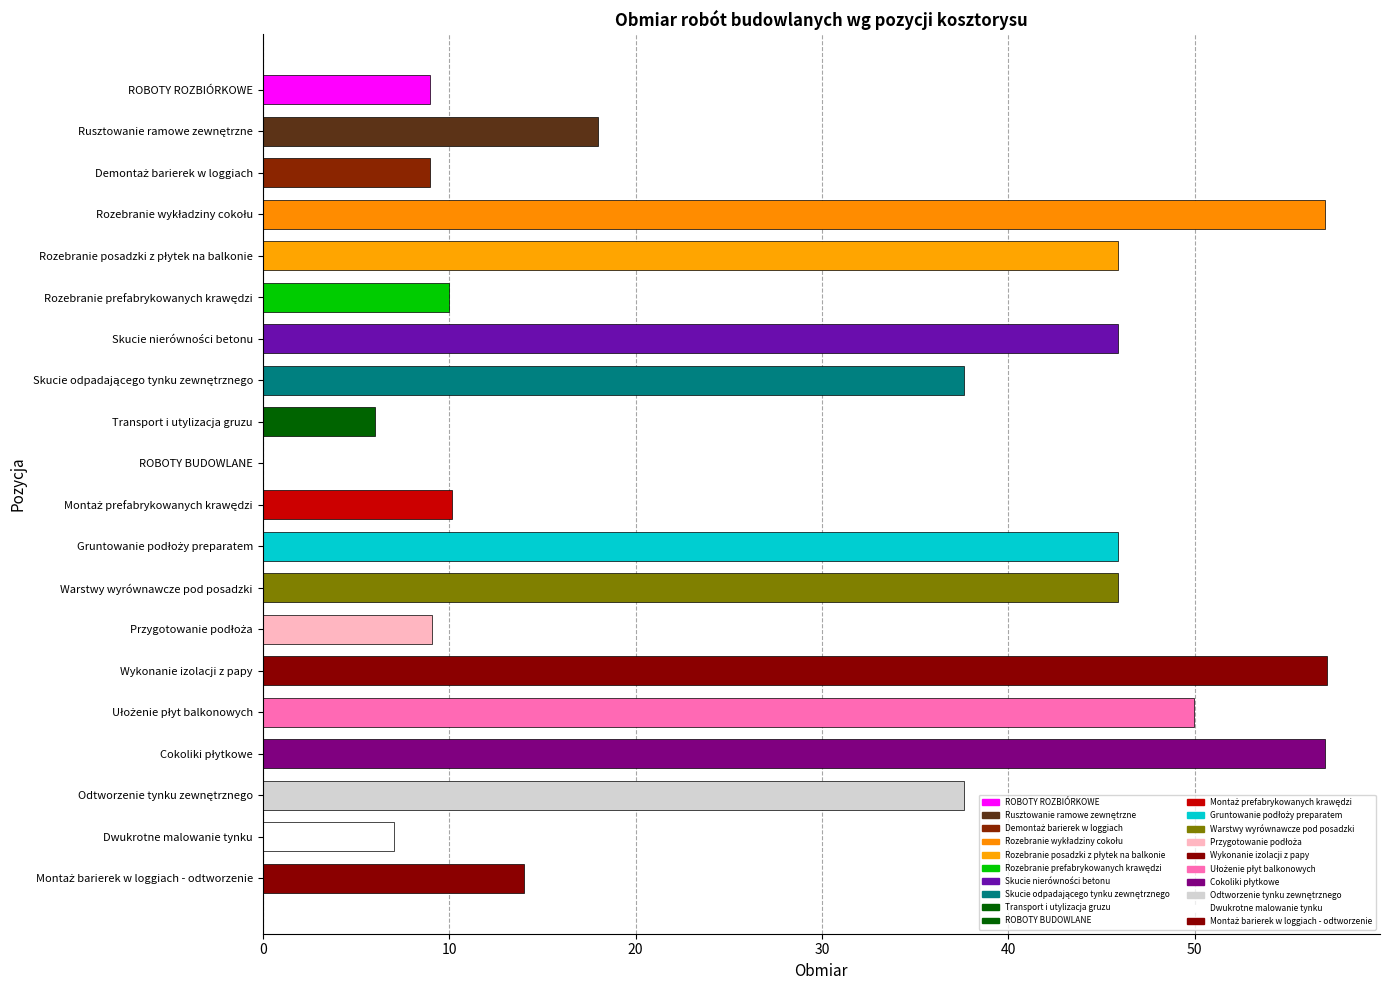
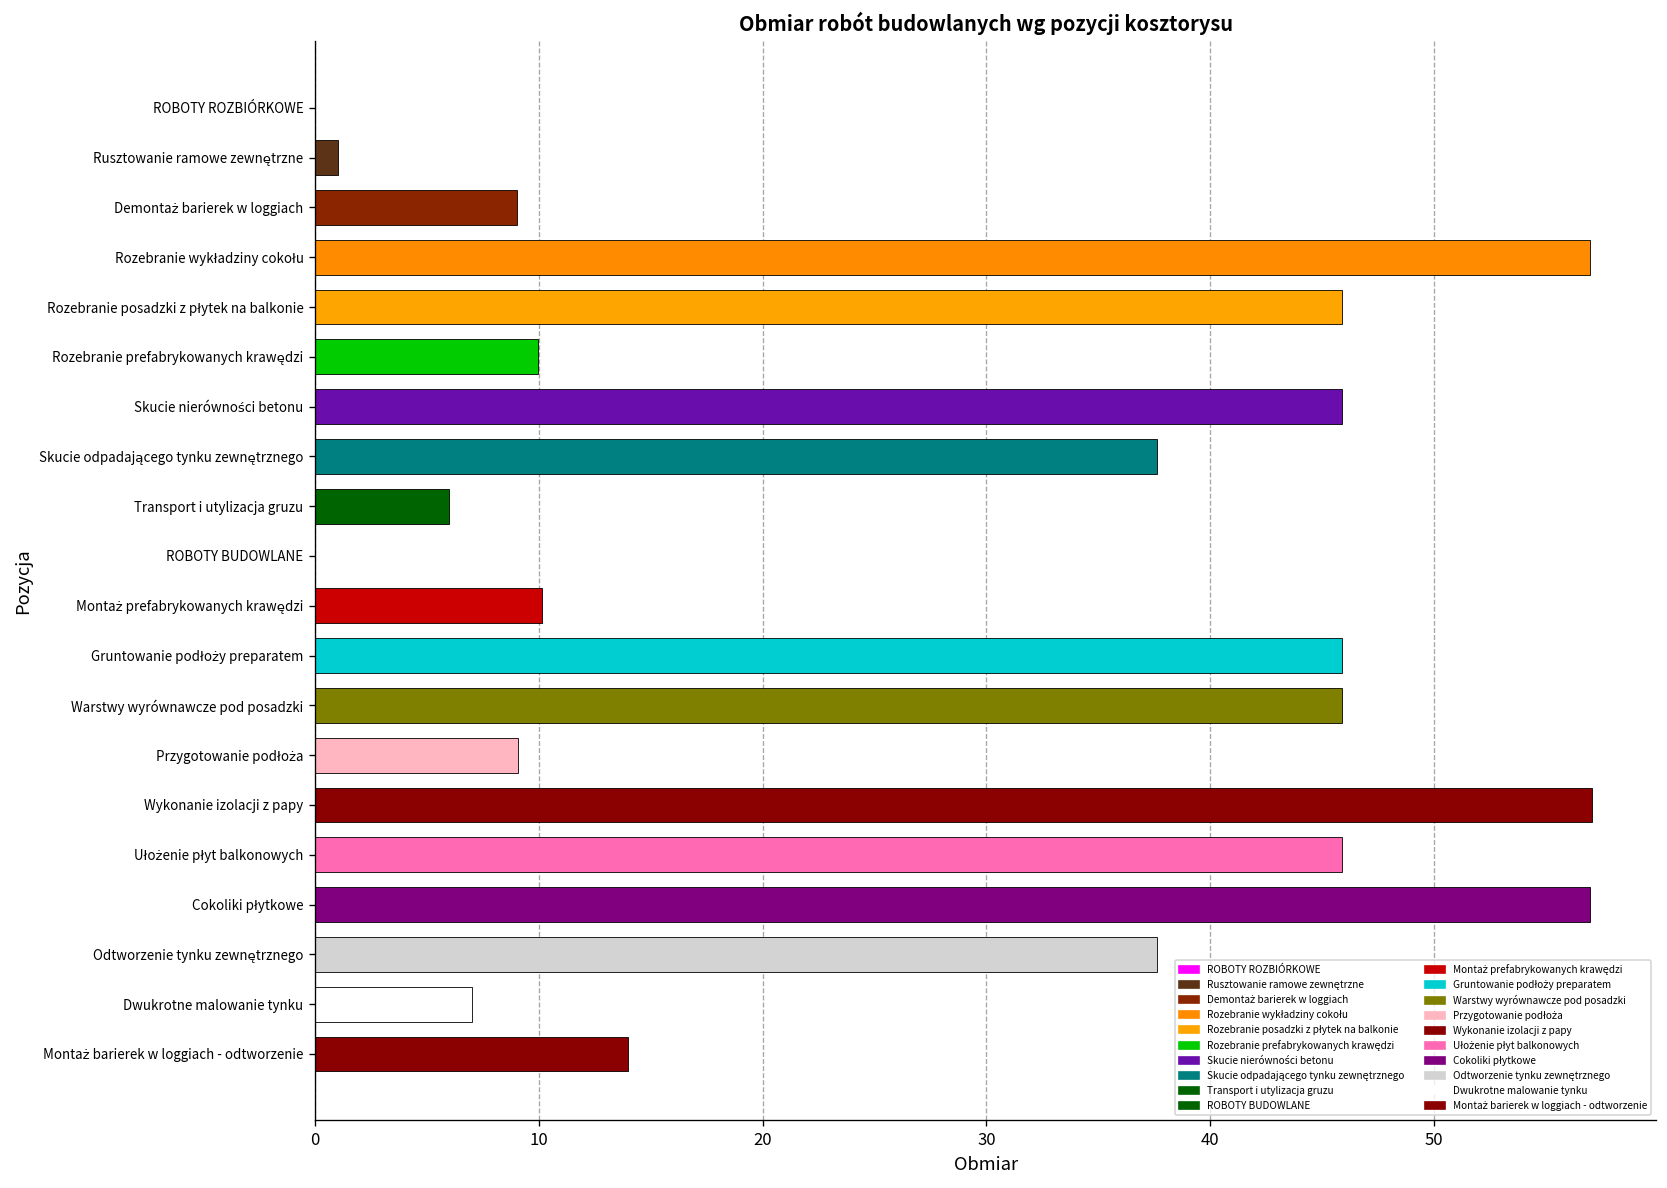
ROBOTY ROZBIÓRKOWE: 9 -> 0
Rusztowanie ramowe zewnętrzne: 18 -> 1
Ułożenie płyt balkonowych: 49.9 -> 45.9
